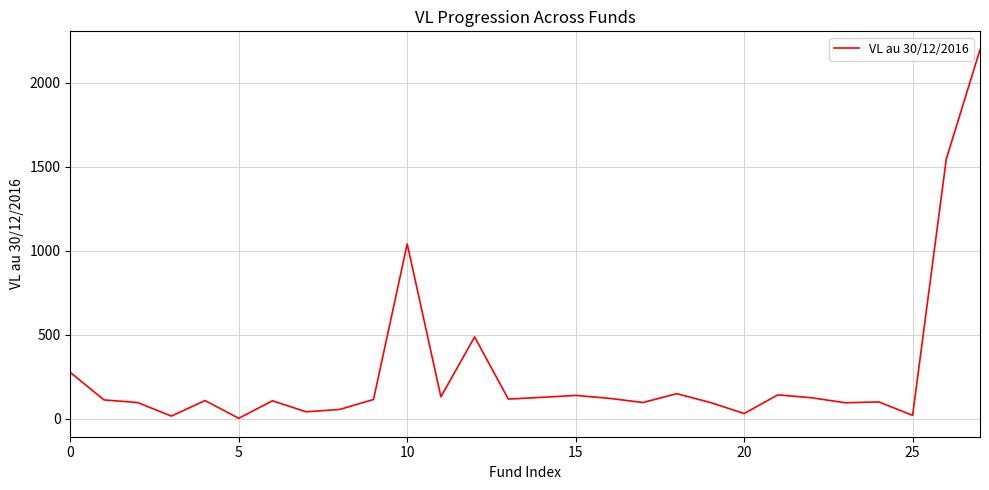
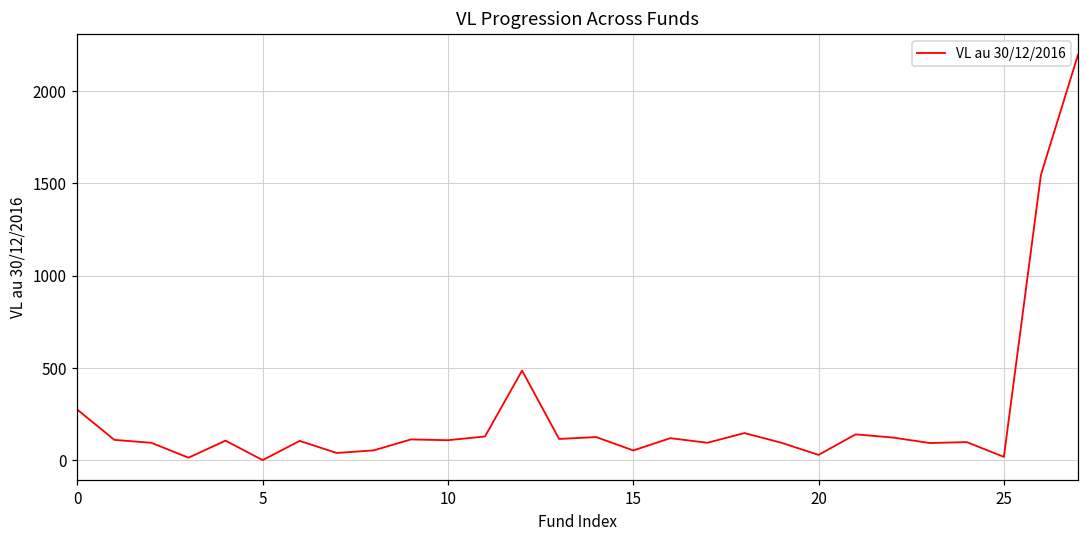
10: 1040 -> 110
15: 140 -> 50
